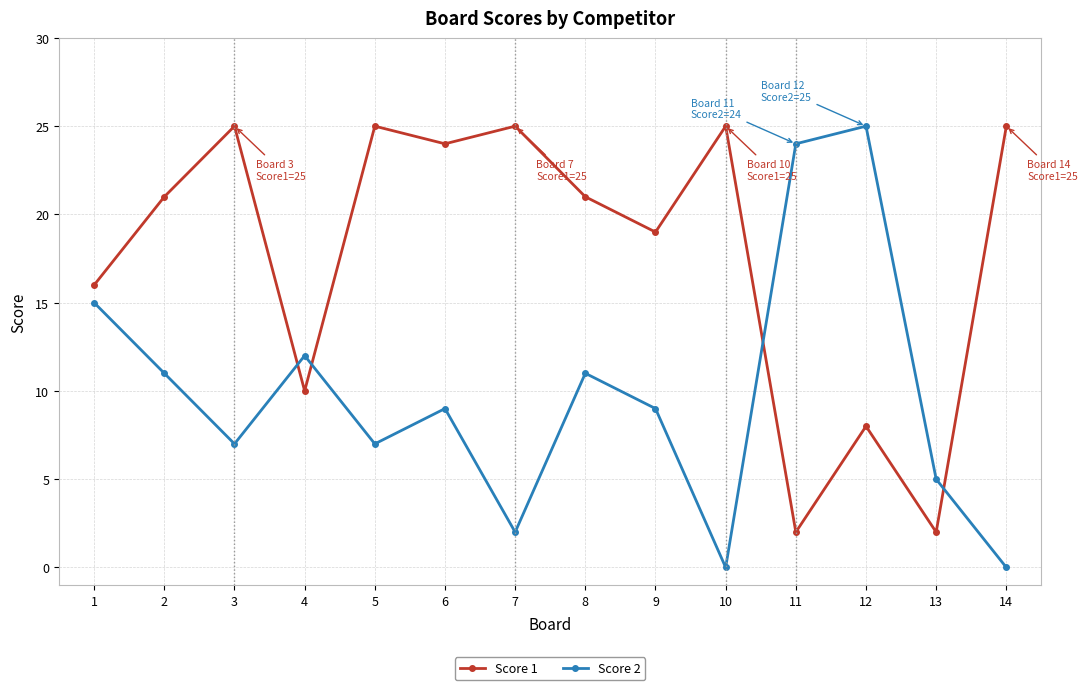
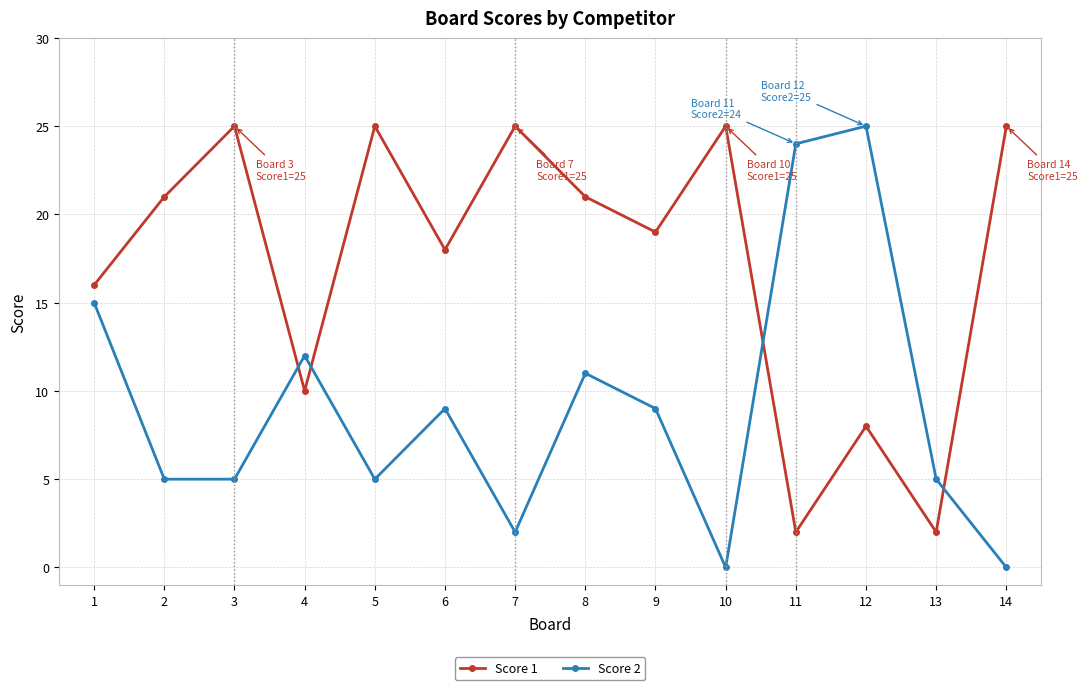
Score 2, 2: 11 -> 5
Score 2, 3: 7 -> 5
Score 2, 5: 7 -> 5
Score 1, 6: 24 -> 18
